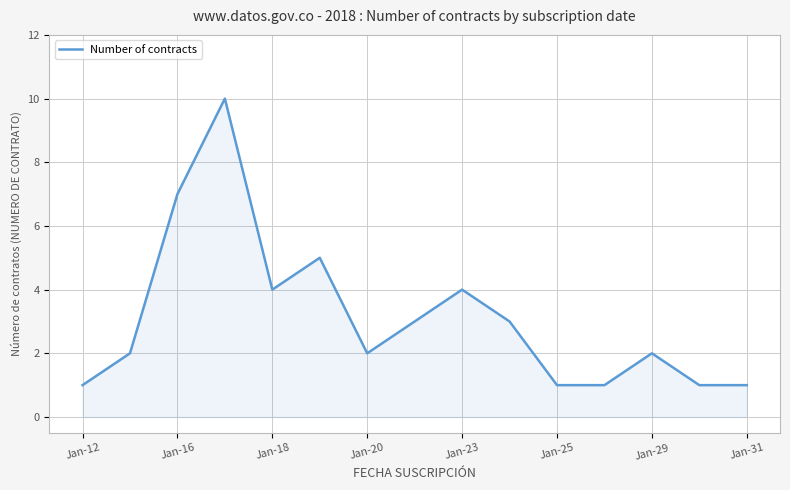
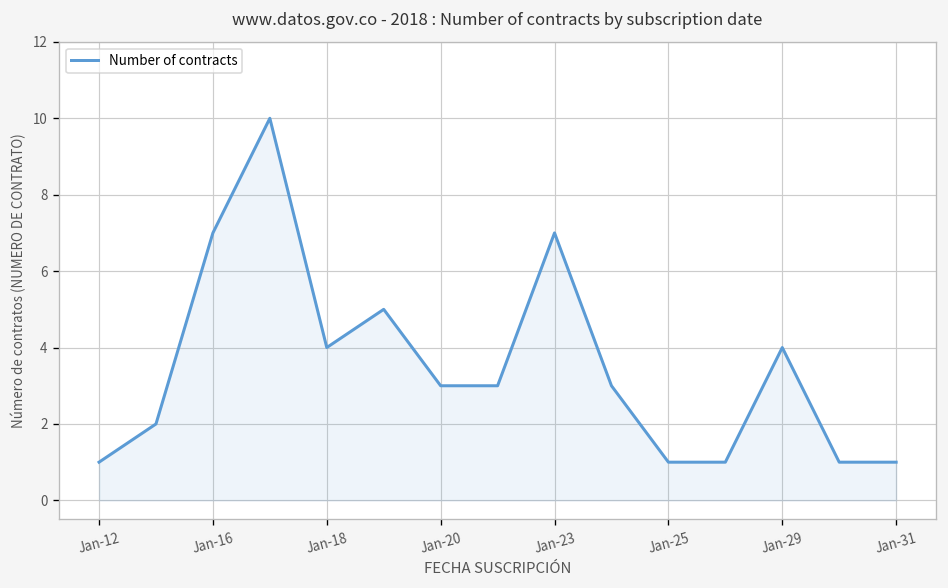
Jan-20: 2 -> 3
Jan-23: 4 -> 7
Jan-29: 2 -> 4
